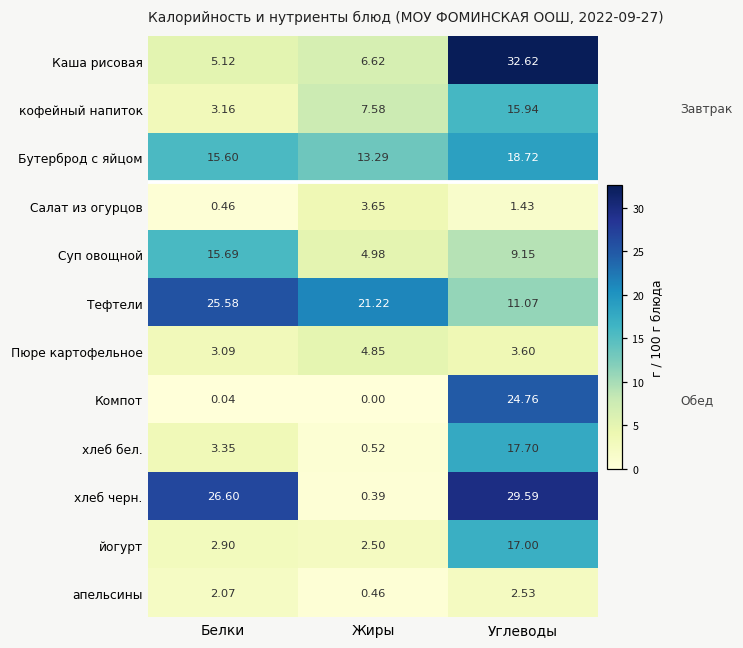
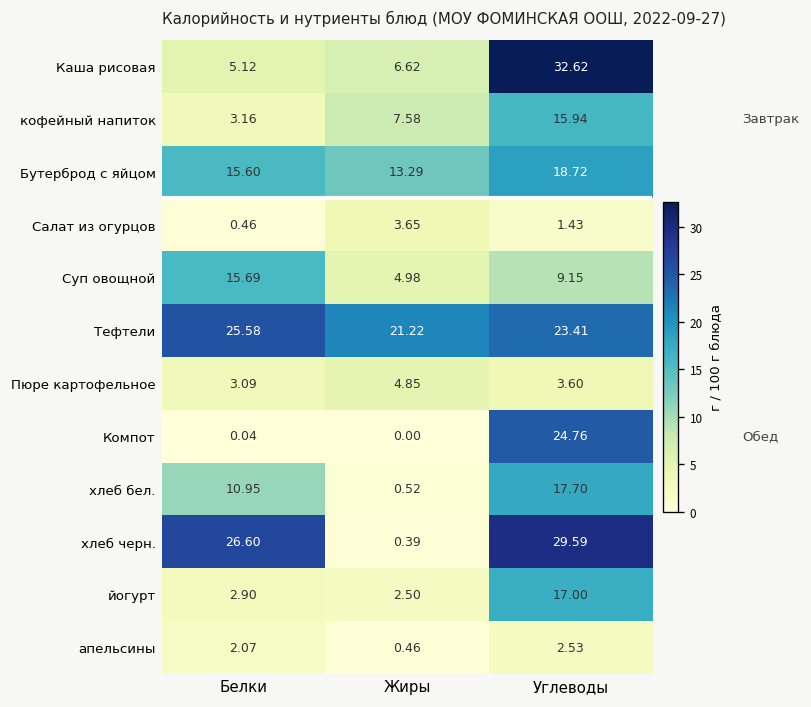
Тефтели, Углеводы: 11.07 -> 23.41
хлеб бел., Белки: 3.35 -> 10.95
